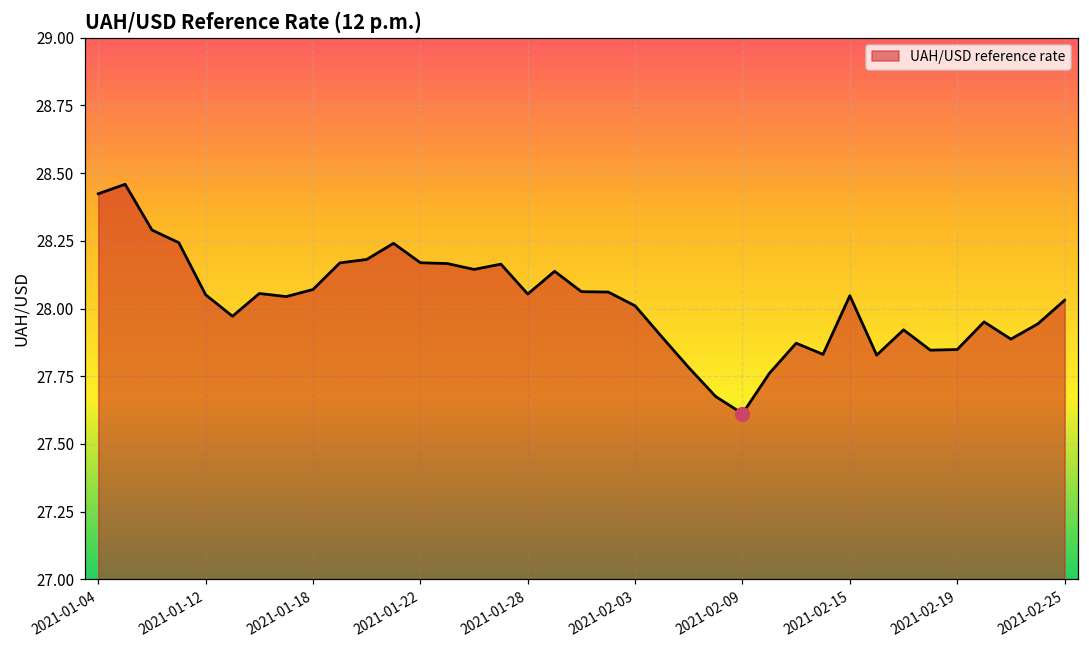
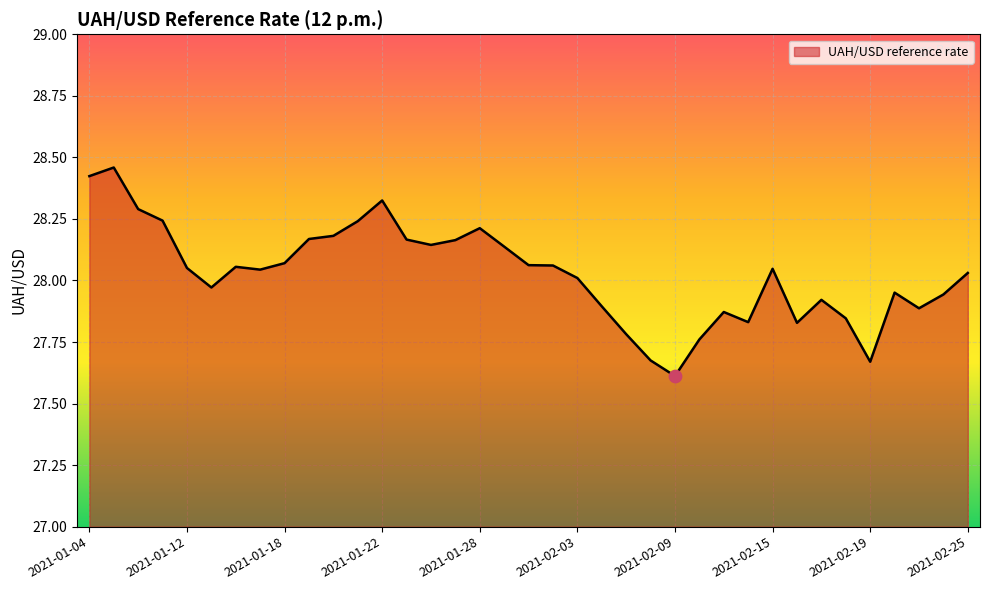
UAH/USD reference rate, 2021-01-22: 28.17 -> 28.33
UAH/USD reference rate, 2021-01-28: 28.05 -> 28.21
UAH/USD reference rate, 2021-02-19: 27.85 -> 27.67
